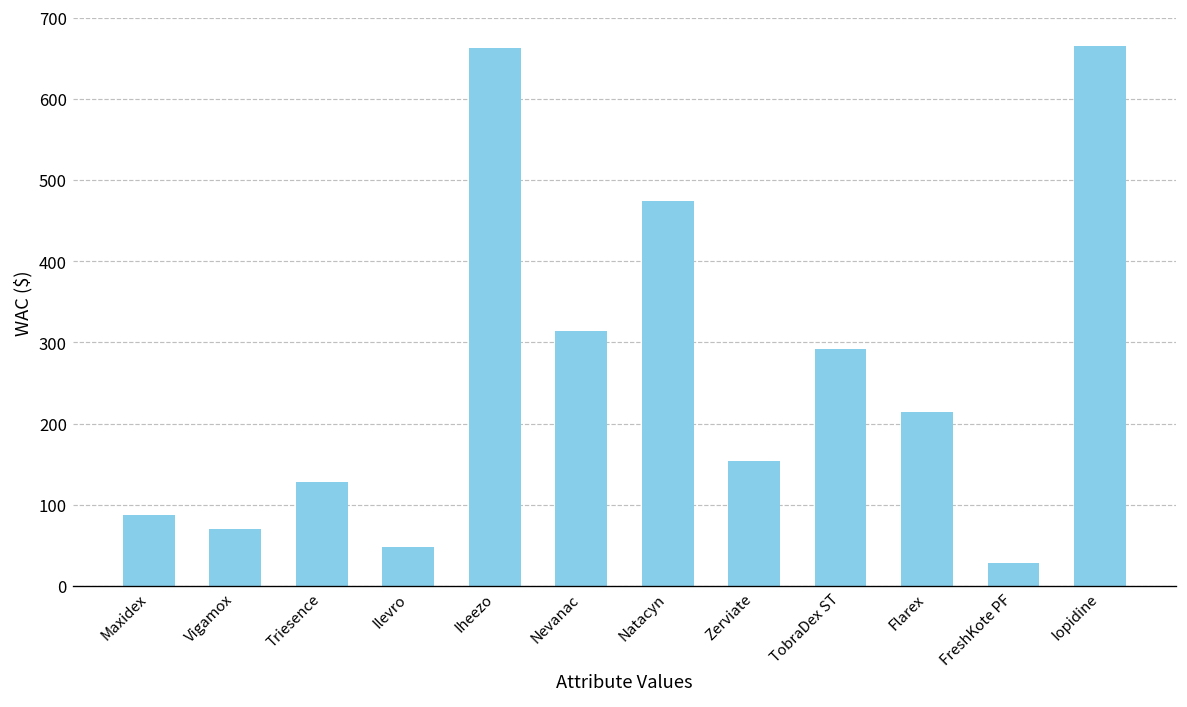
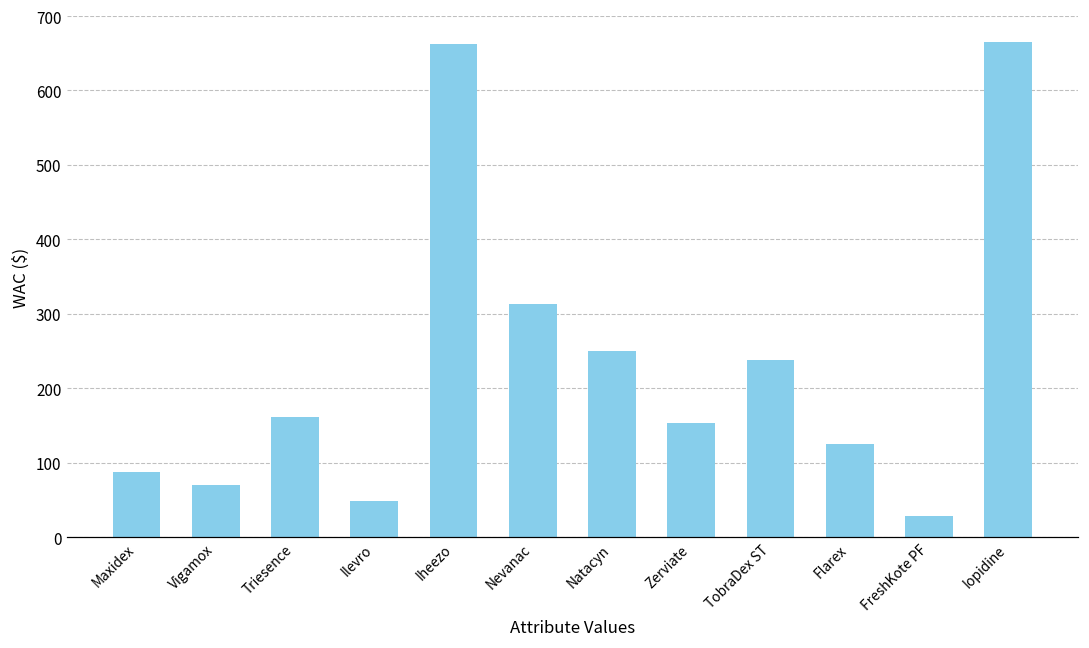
Triesence: 130 -> 160
Natacyn: 470 -> 250
TobraDex ST: 290 -> 240
Flarex: 210 -> 130
